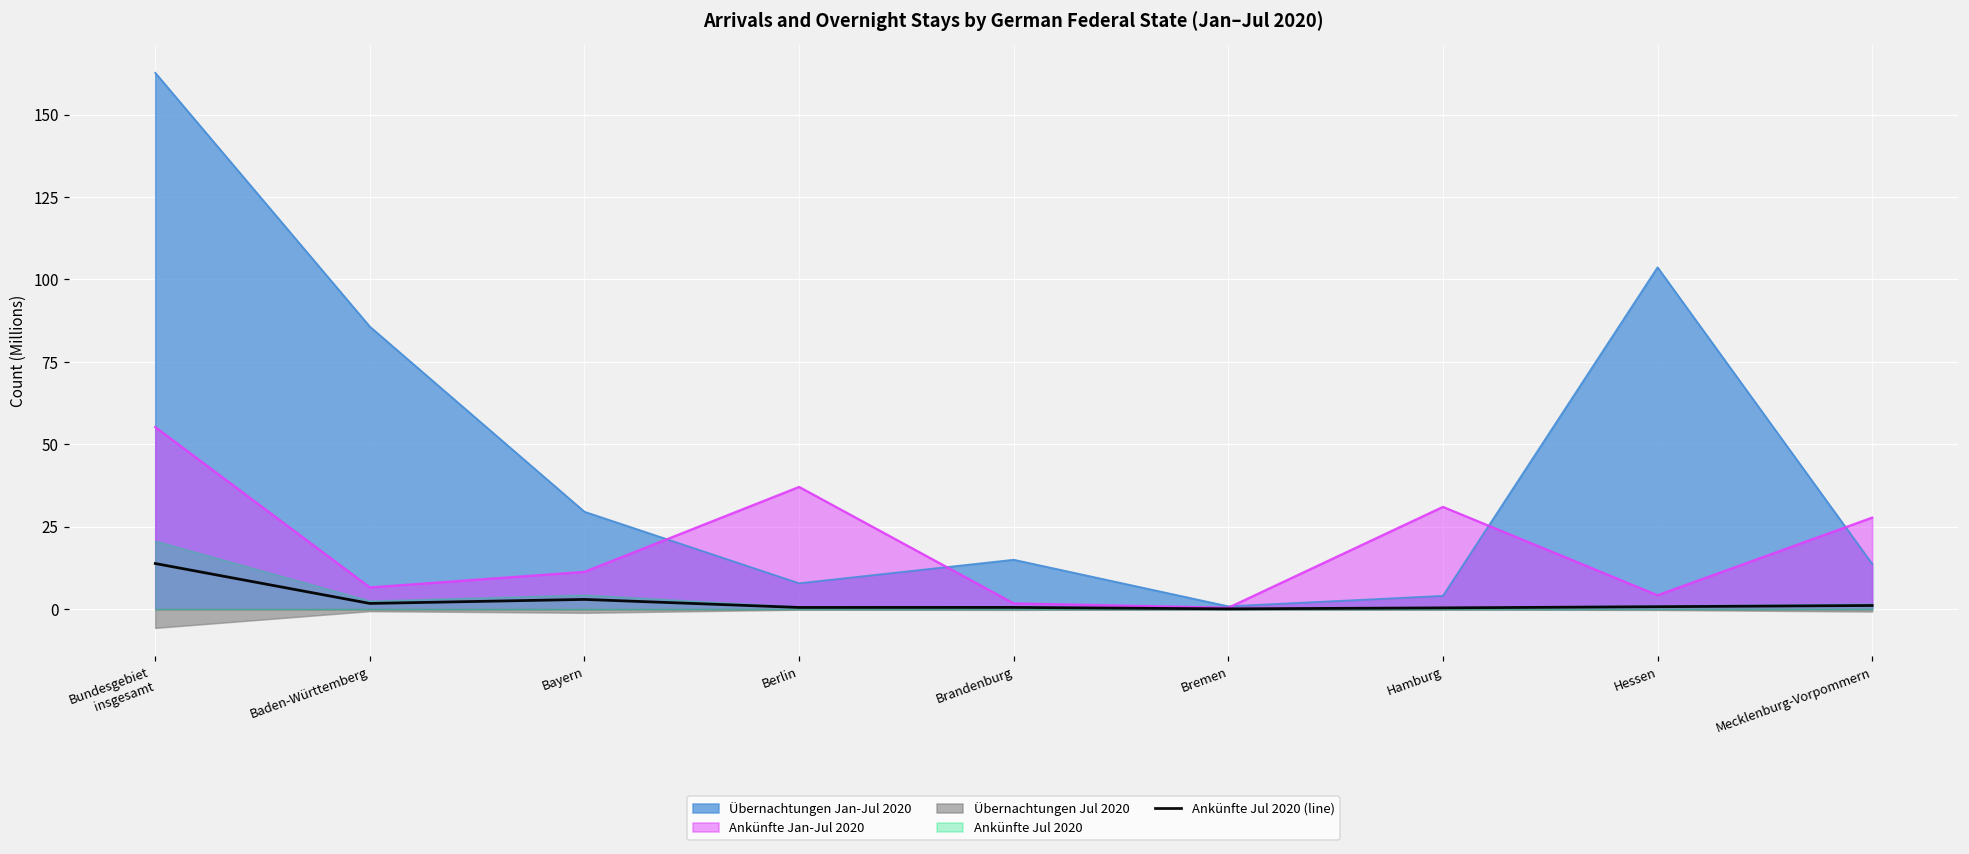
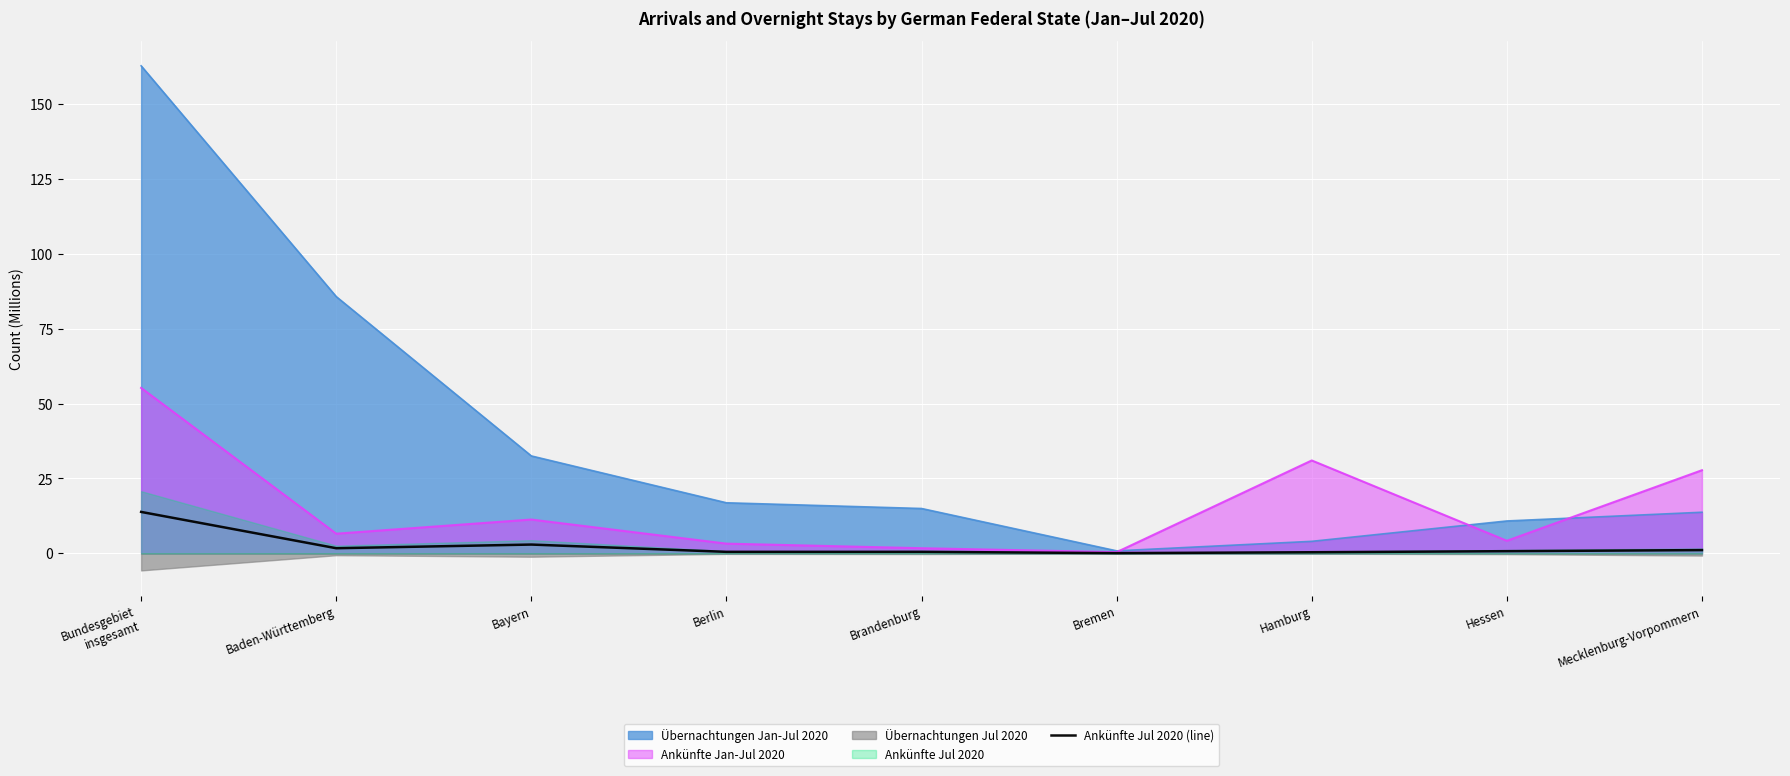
Übernachtungen Jan-Jul 2020, Bayern: 30 -> 33
Übernachtungen Jan-Jul 2020, Berlin: 8 -> 17
Ankünfte Jan-Jul 2020, Berlin: 37 -> 3
Übernachtungen Jan-Jul 2020, Hessen: 104 -> 11
